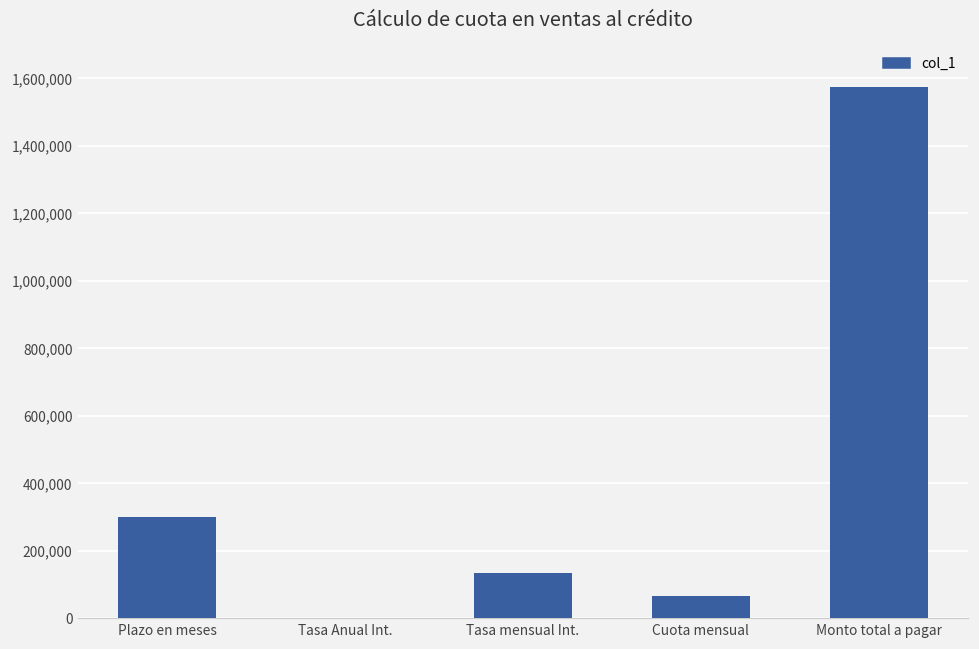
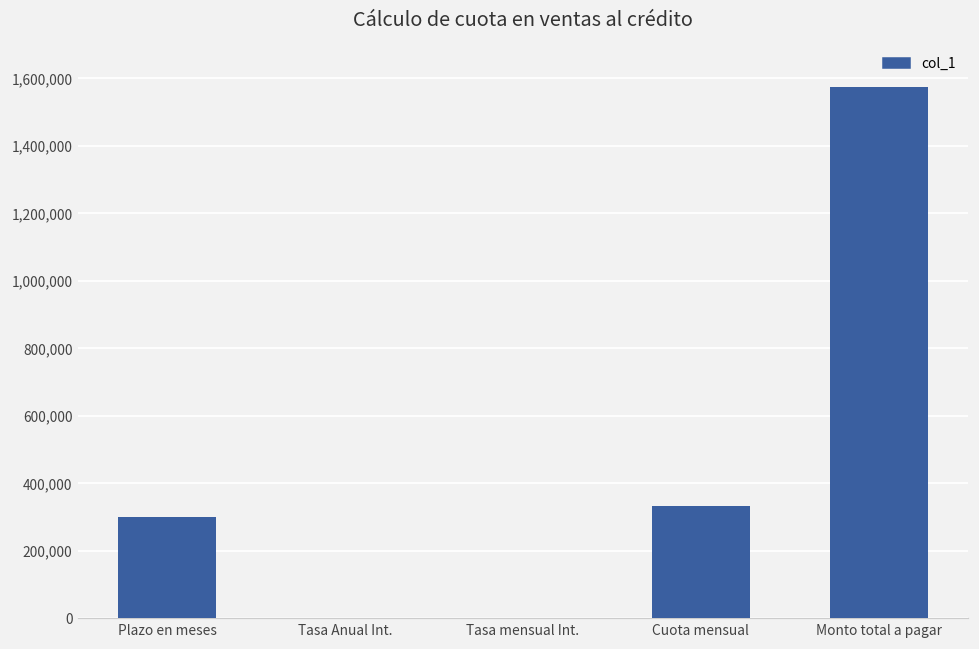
Tasa mensual Int.: 140,000 -> 0
Cuota mensual: 70,000 -> 330,000
